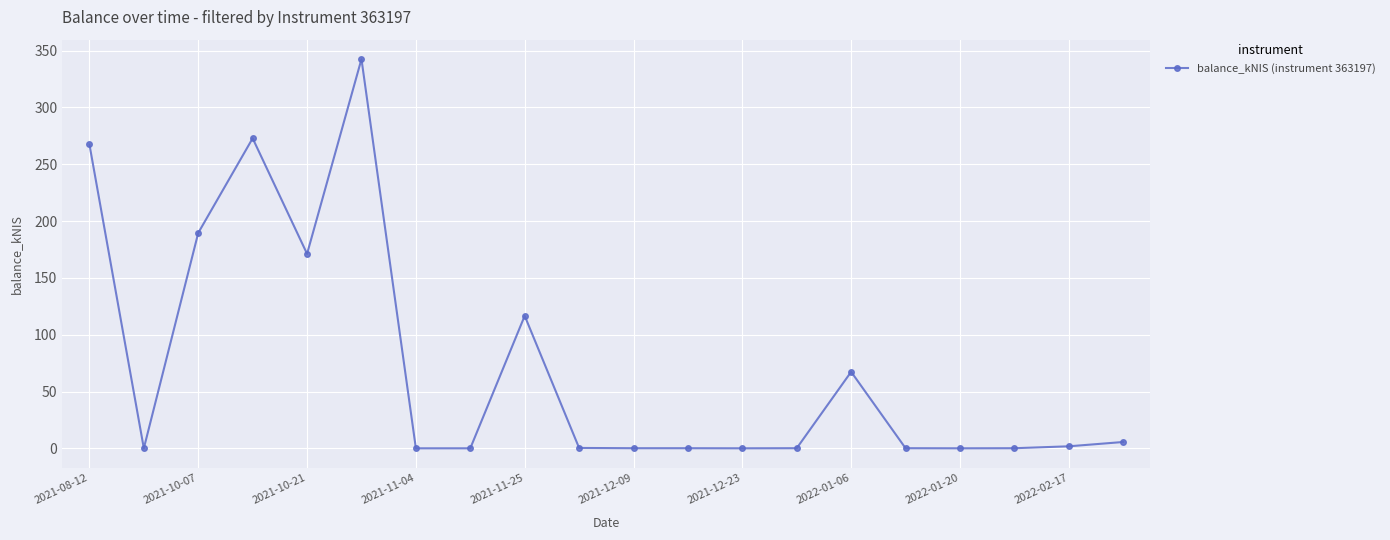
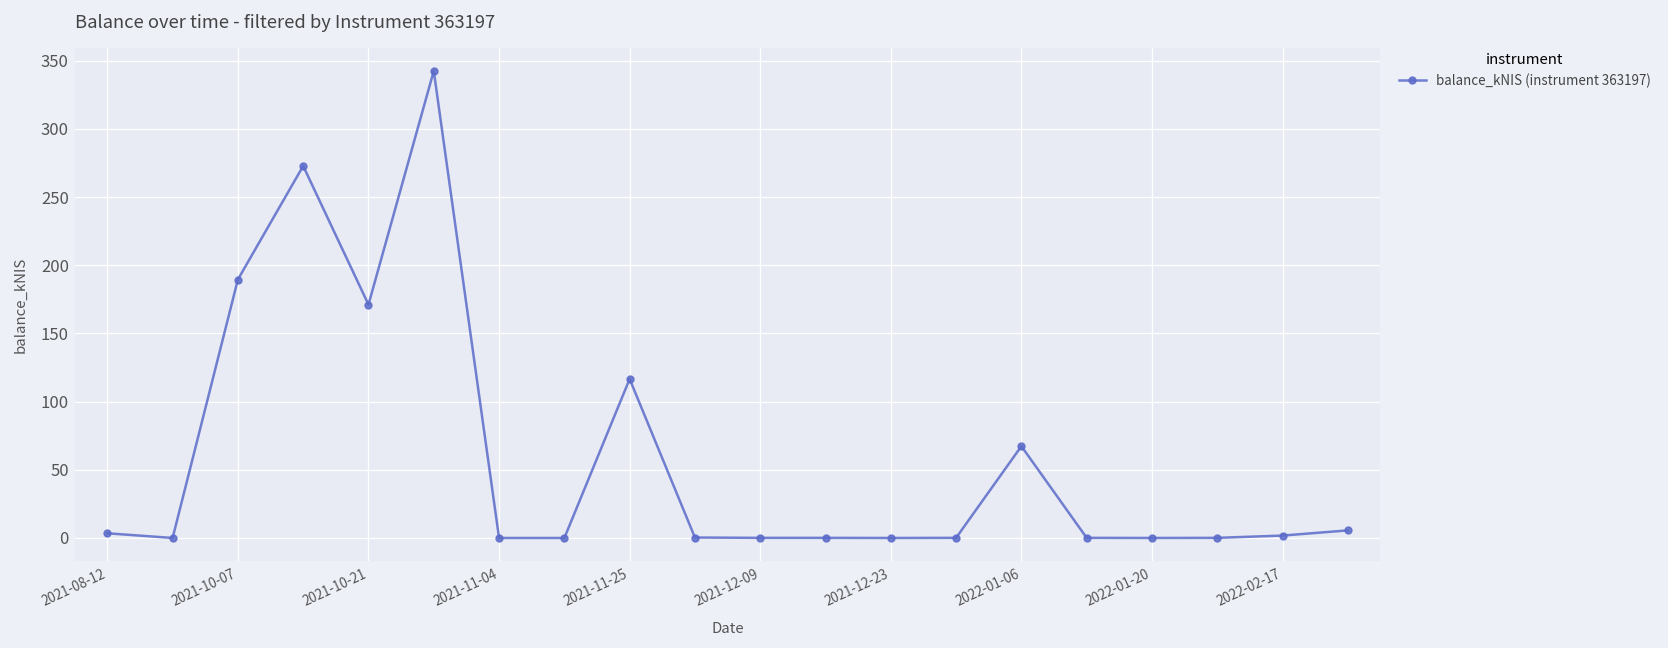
2021-08-12: 267 -> 3
